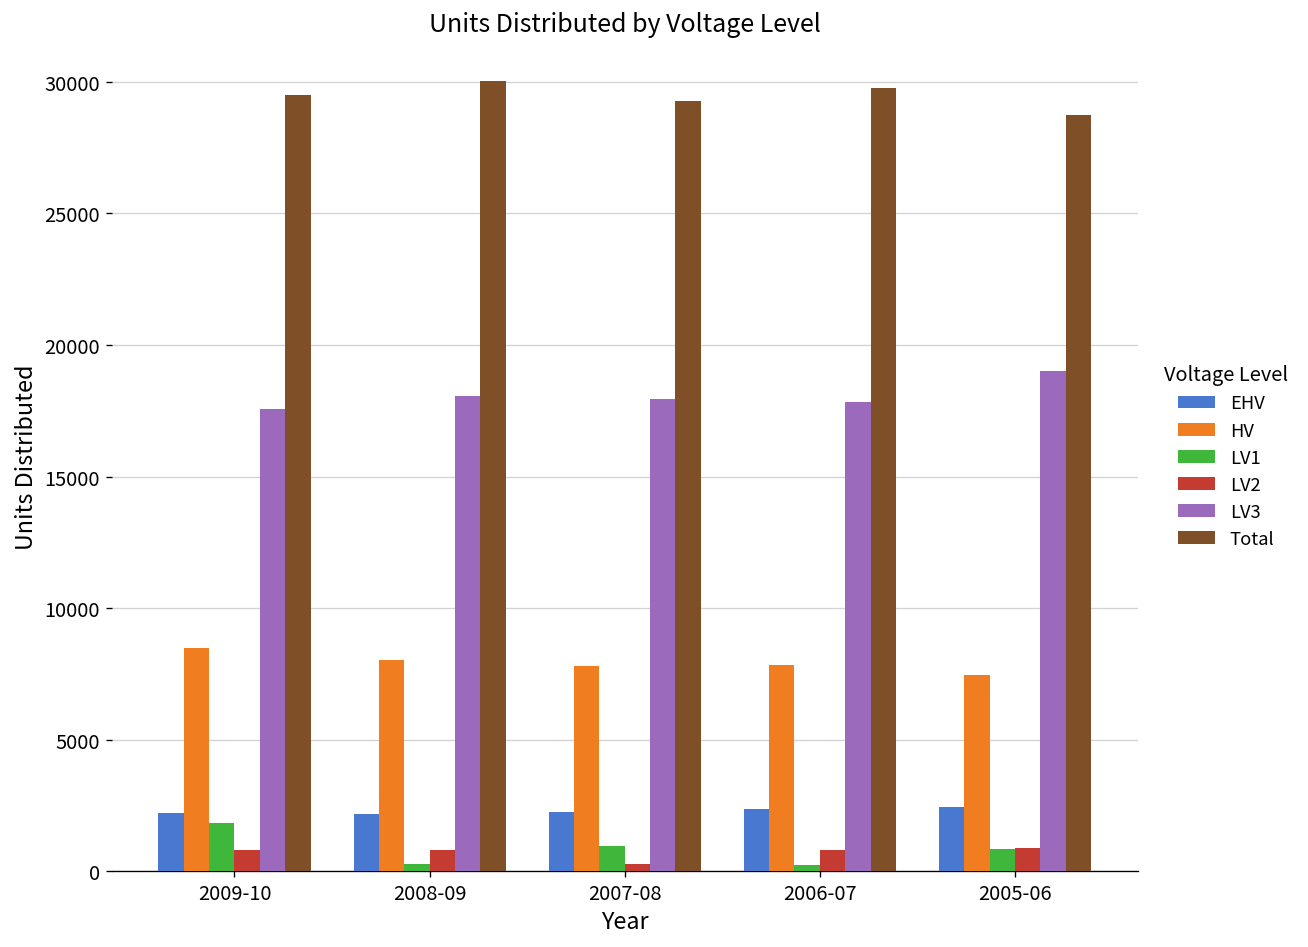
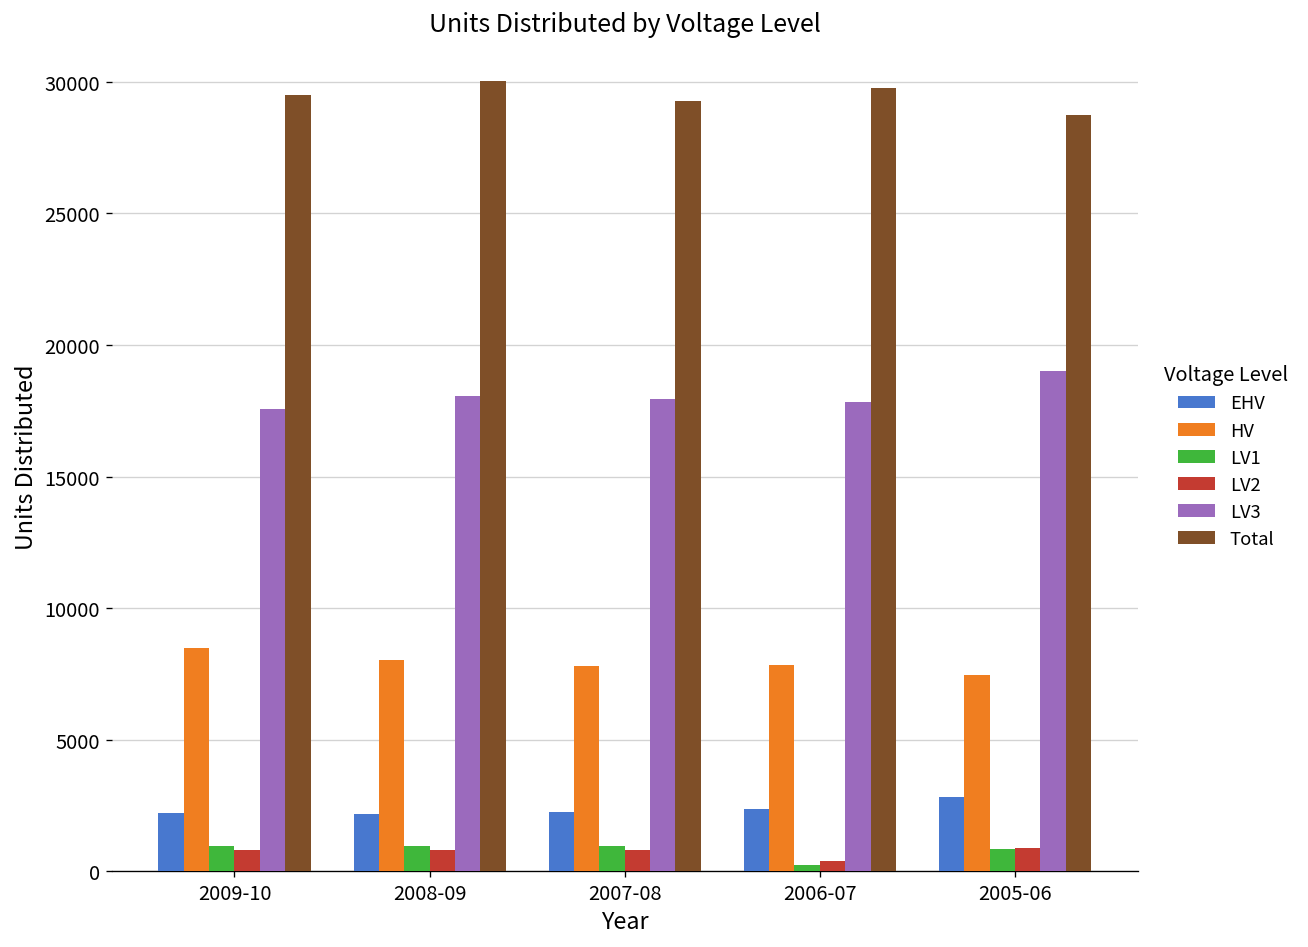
LV1, 2009-10: 1800 -> 900
LV1, 2008-09: 300 -> 1000
LV2, 2007-08: 300 -> 800
LV2, 2006-07: 800 -> 400
EHV, 2005-06: 2400 -> 2800
